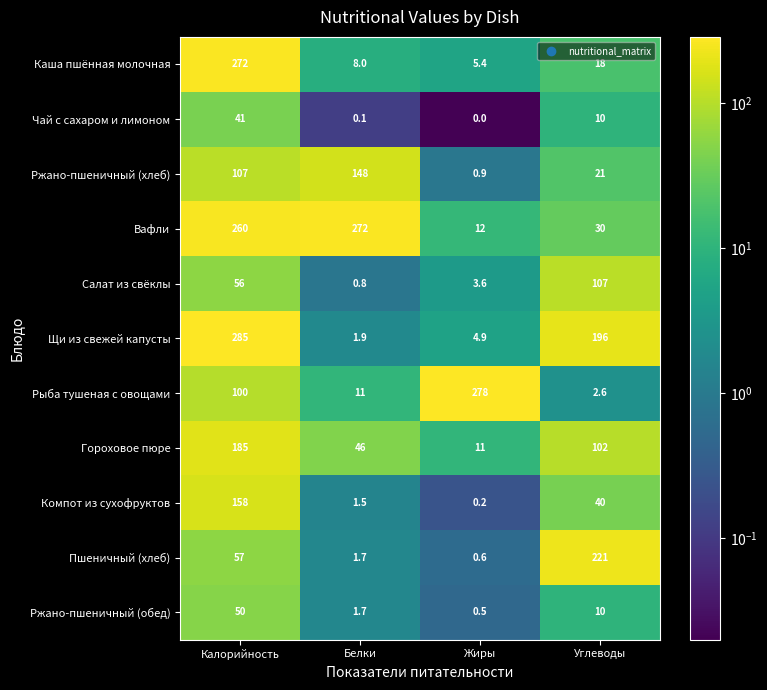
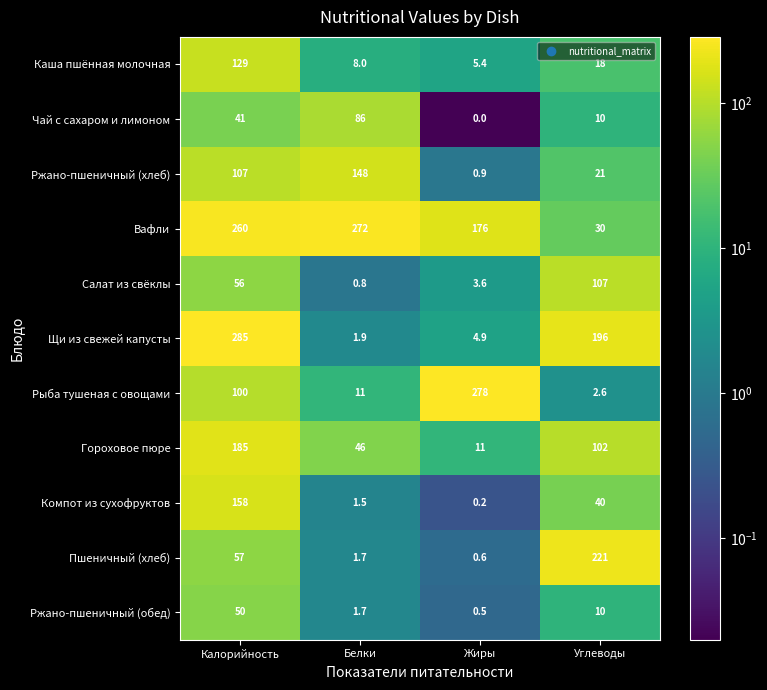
Каша пшённая молочная, Калорийность: 272 -> 129
Чай с сахаром и лимоном, Белки: 0.1 -> 86
Вафли, Жиры: 12 -> 176
